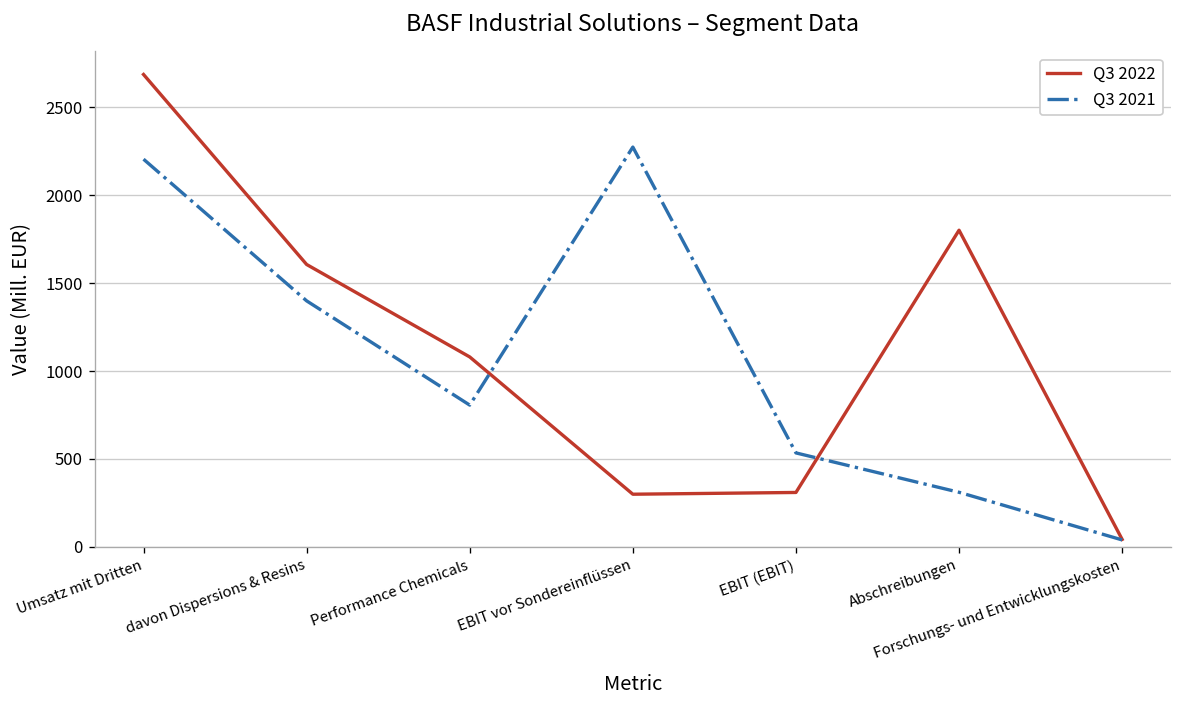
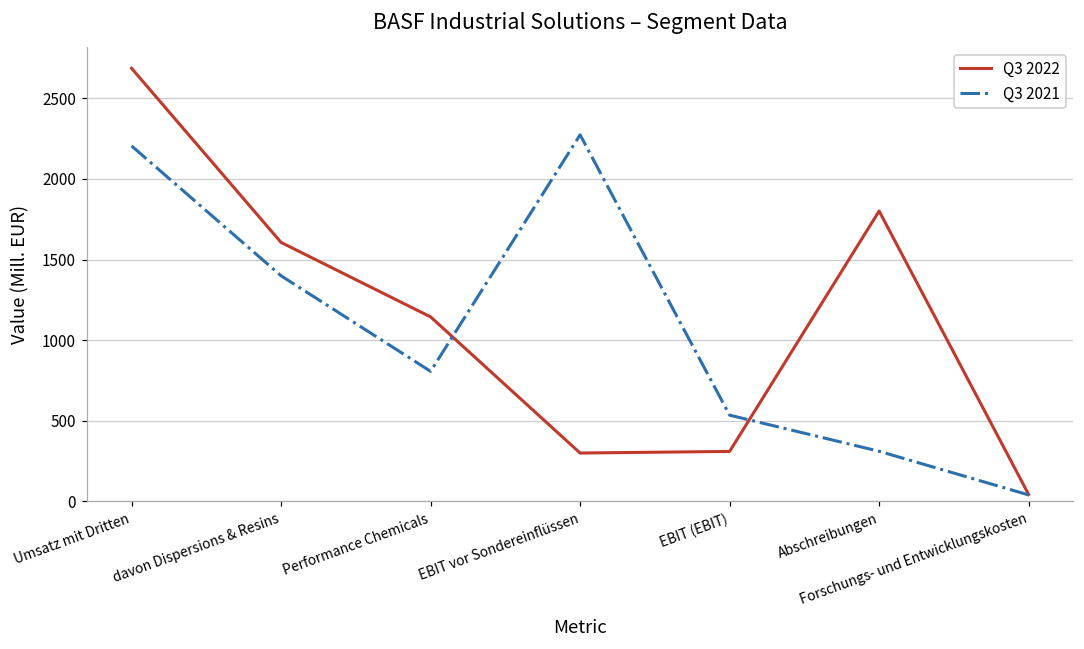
Q3 2022, Performance Chemicals: 1080 -> 1140
